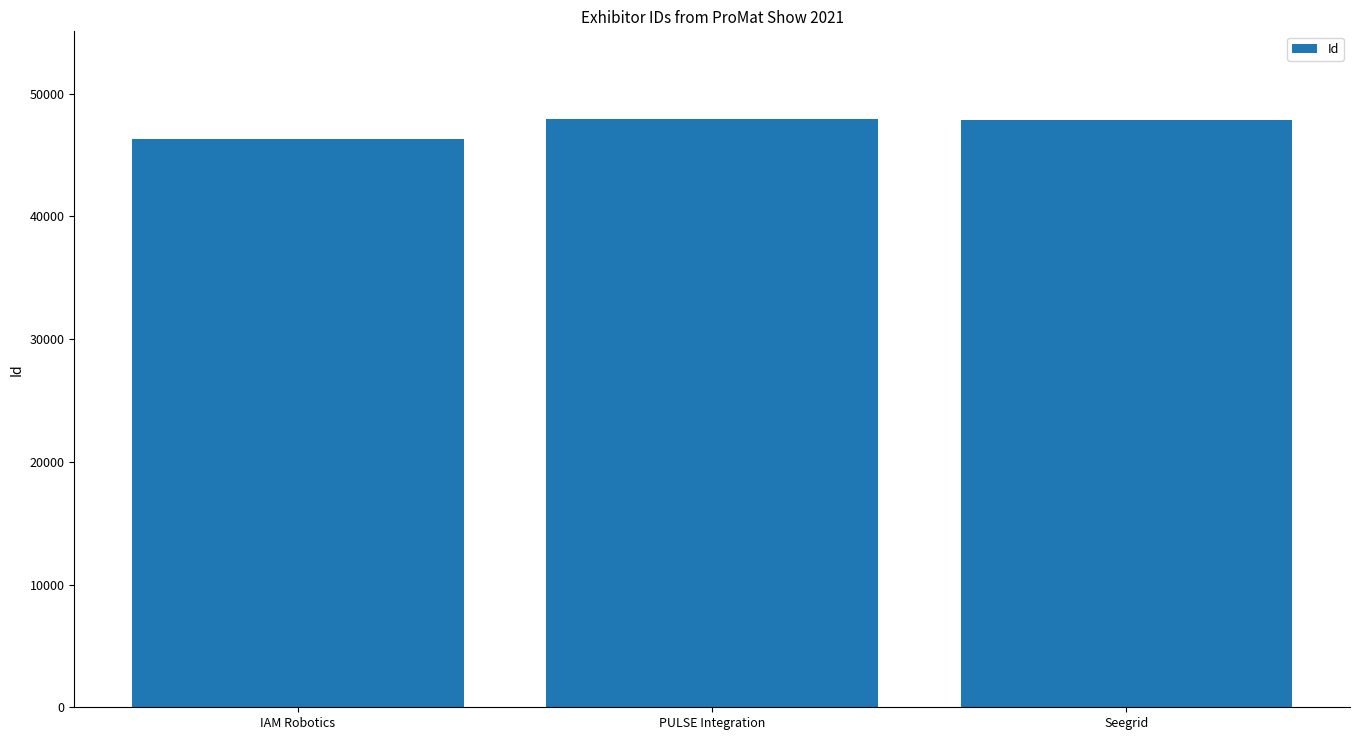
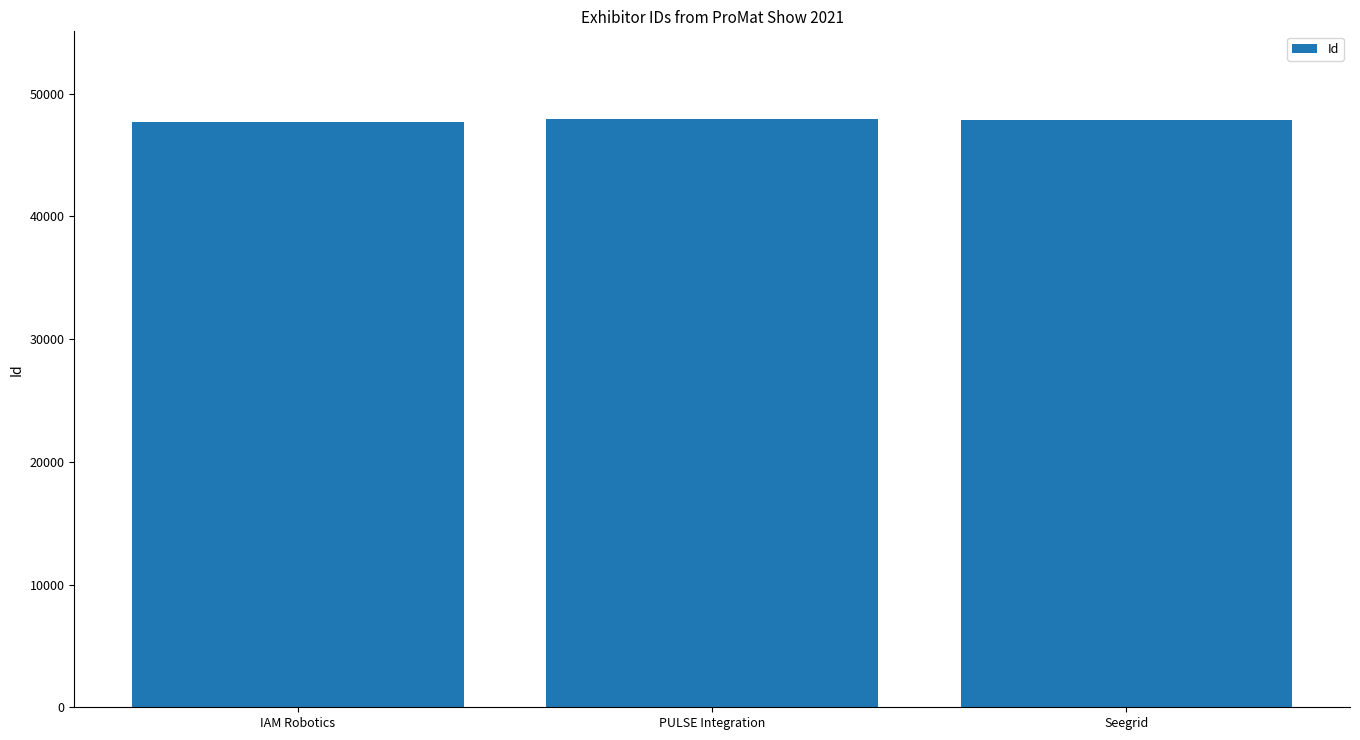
IAM Robotics: 46300 -> 47700
